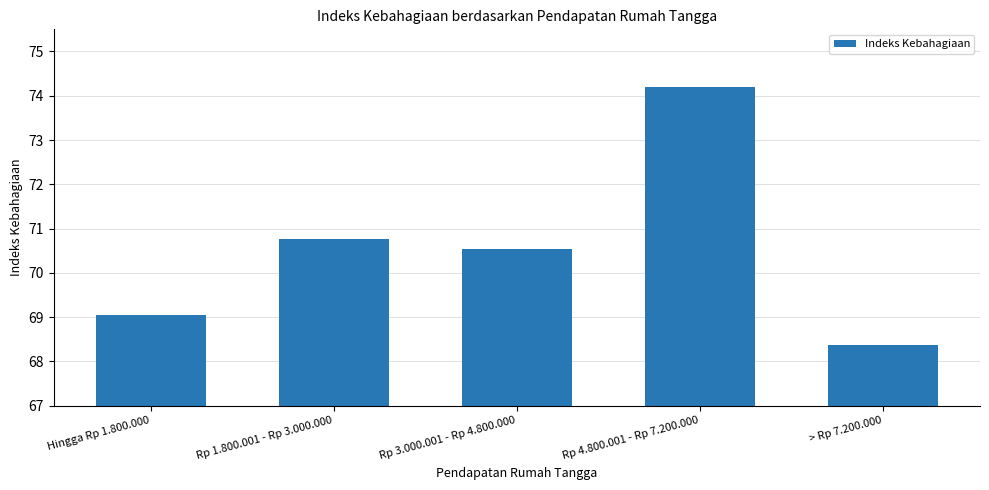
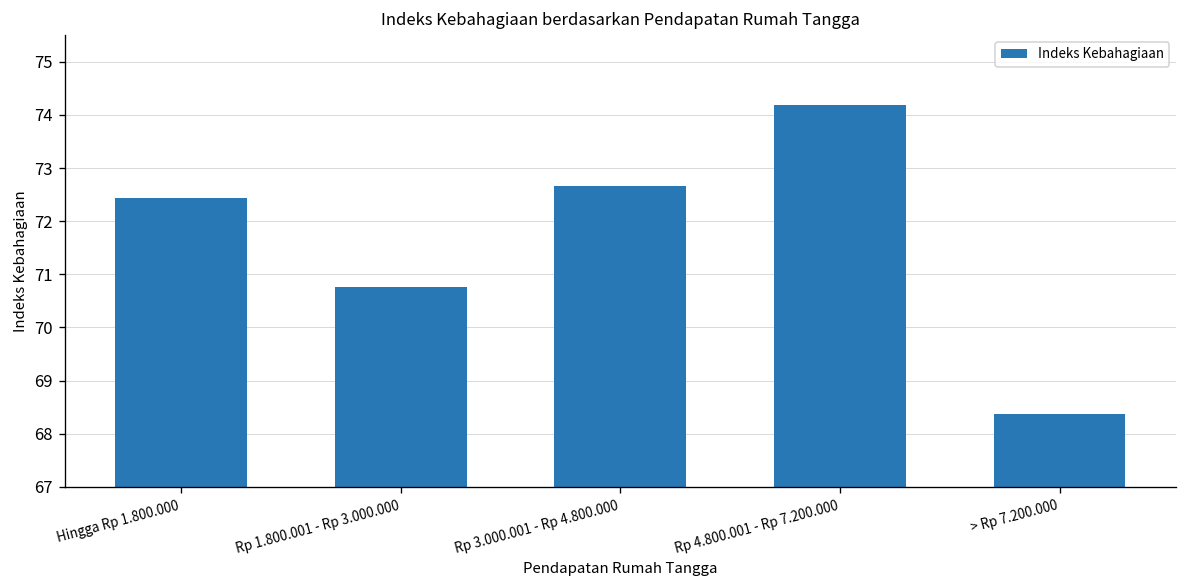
Hingga Rp 1.800.000: 69.0 -> 72.4
Rp 3.000.001 - Rp 4.800.000: 70.5 -> 72.7
